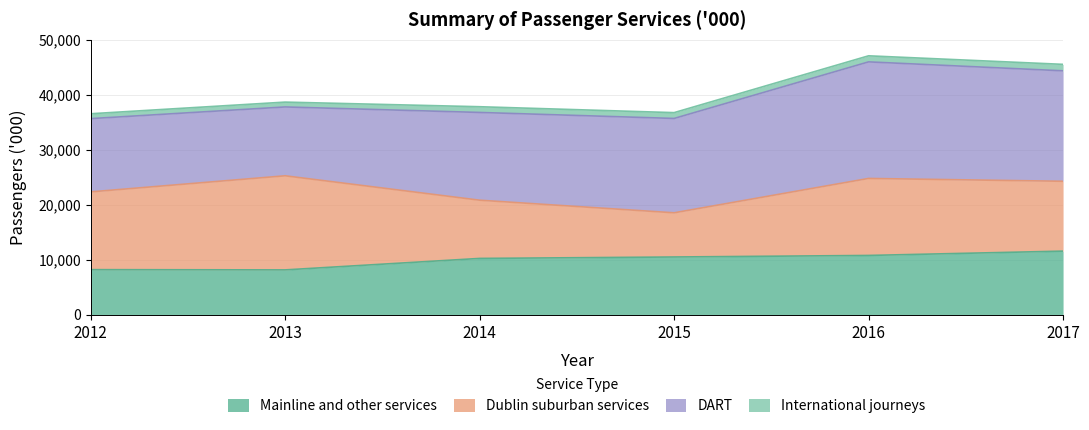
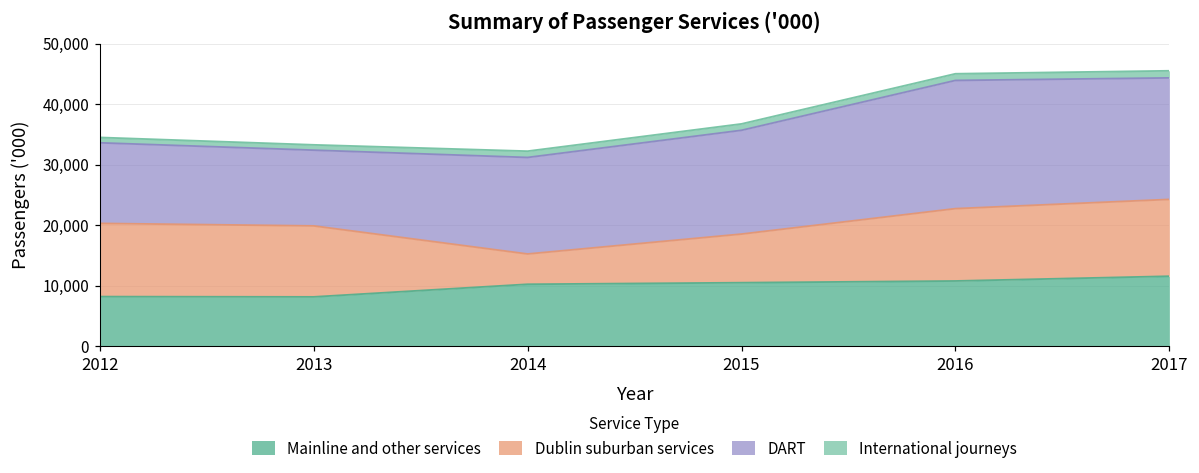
Dublin suburban services, 2012: 14,000 -> 12,000
Dublin suburban services, 2013: 17,000 -> 12,000
Dublin suburban services, 2014: 11,000 -> 5,000
Dublin suburban services, 2016: 14,000 -> 12,000
